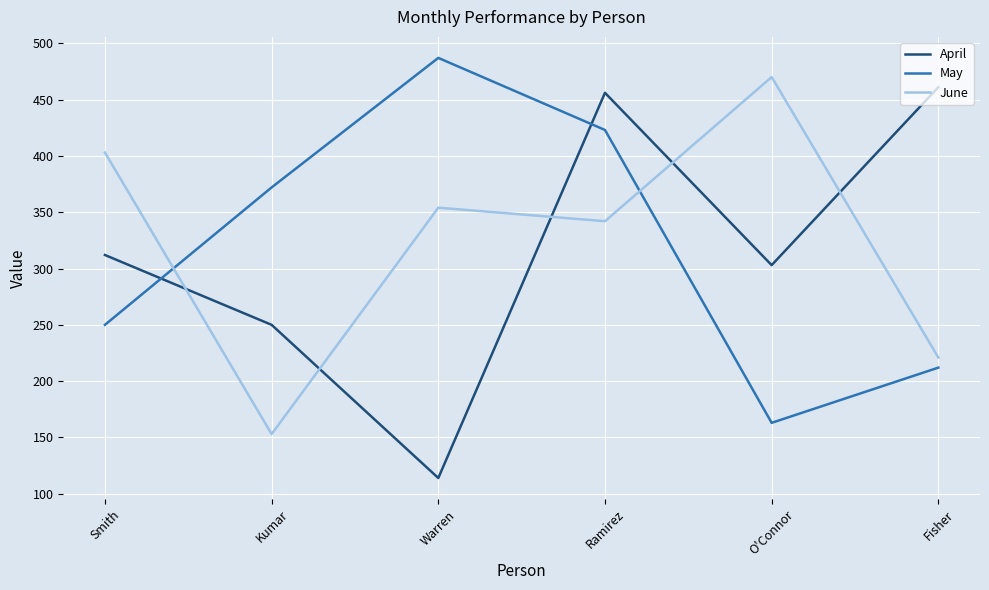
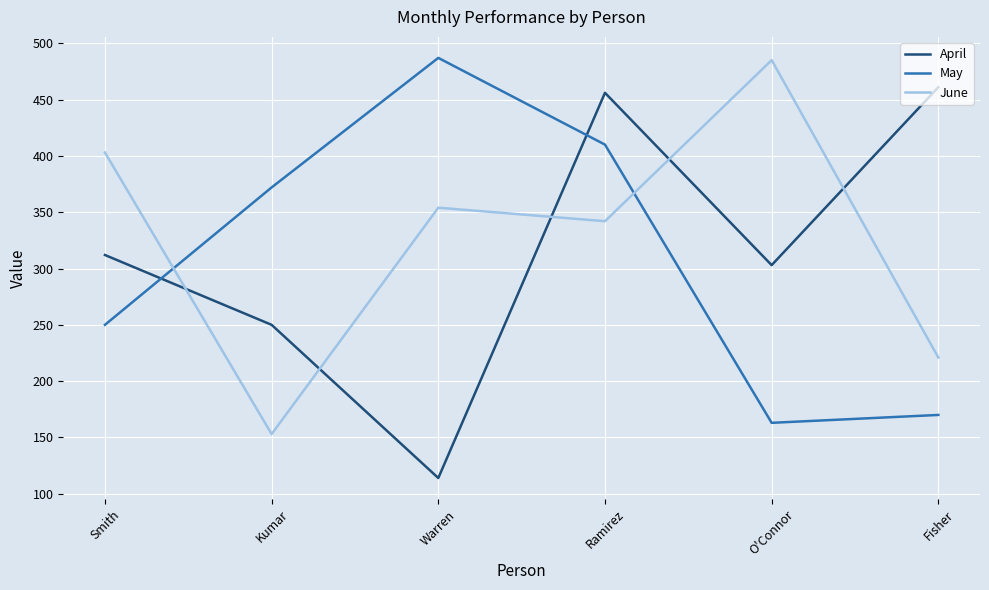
May, Ramirez: 423 -> 410
June, O'Connor: 470 -> 485
May, Fisher: 212 -> 170
